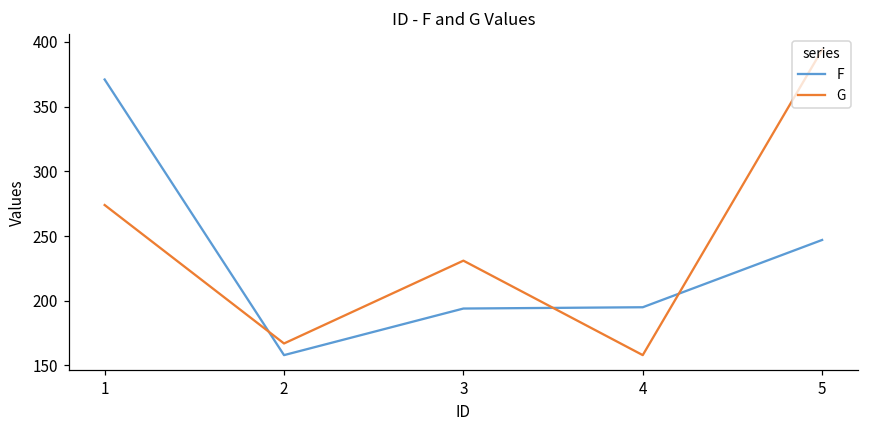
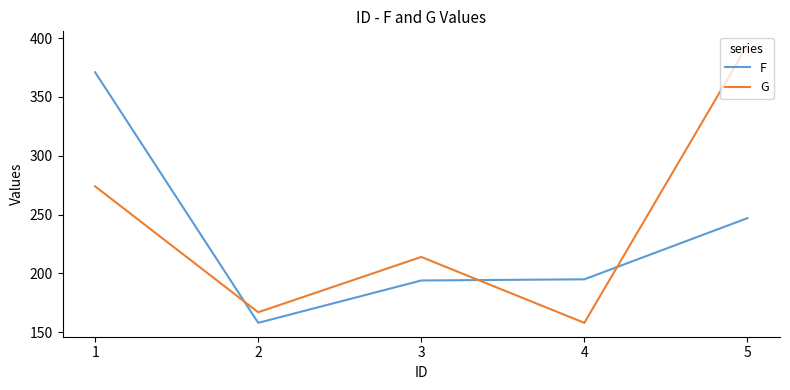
G, 3: 231 -> 214
